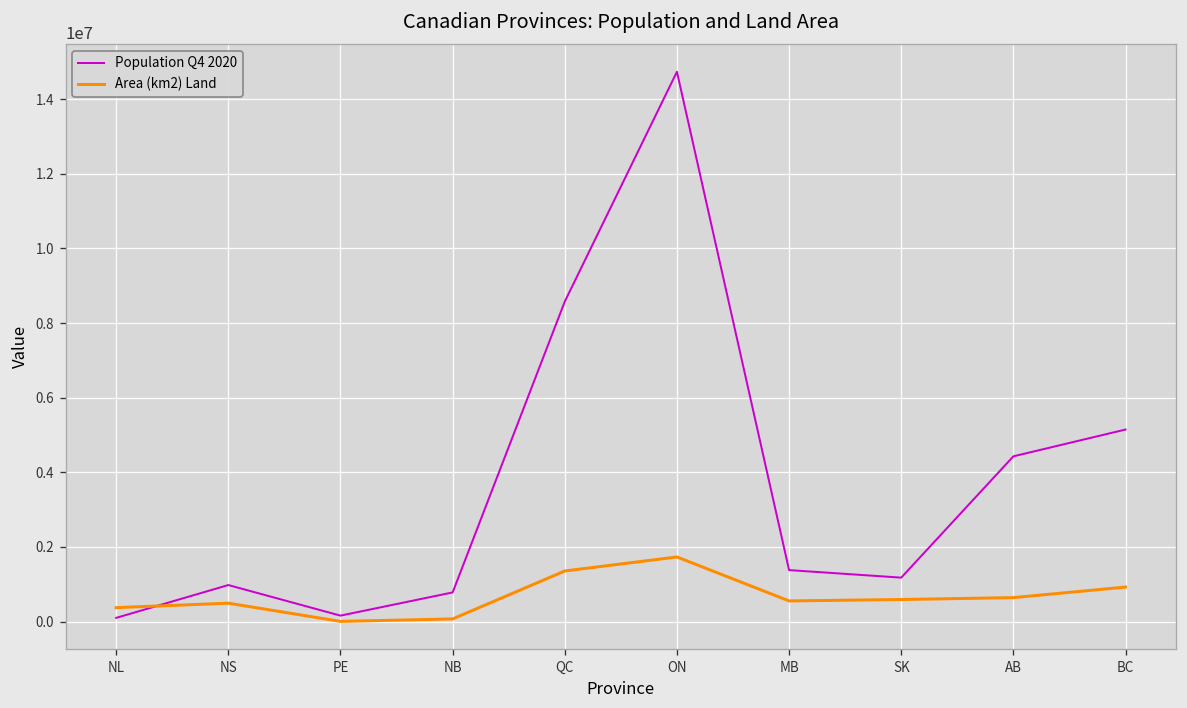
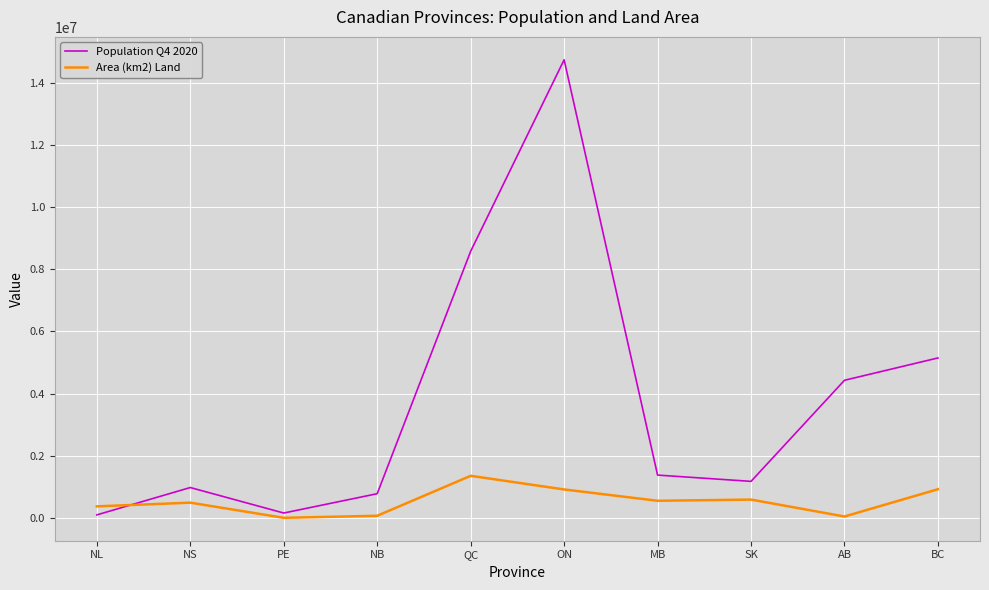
Area (km2) Land, ON: 1700000 -> 900000
Area (km2) Land, AB: 600000 -> 0
